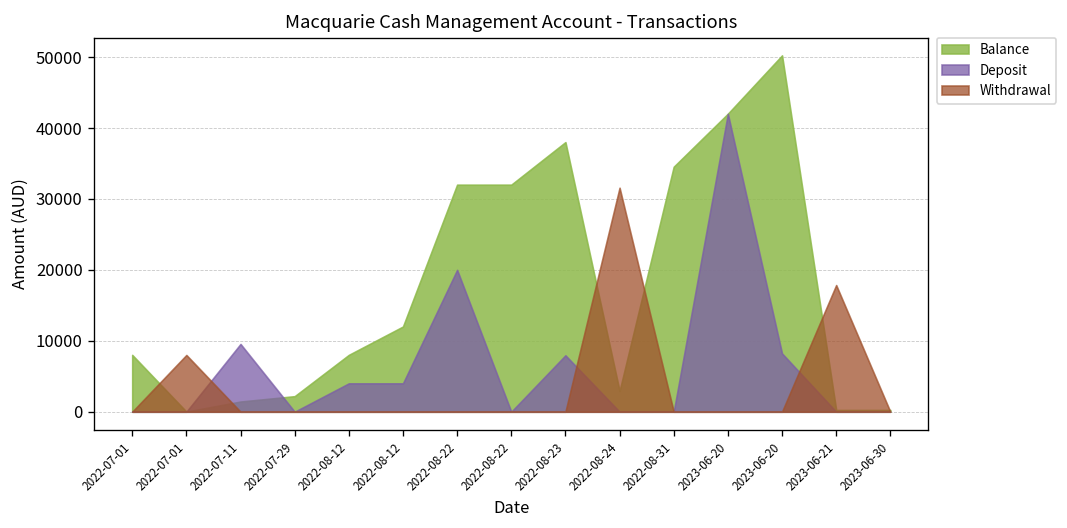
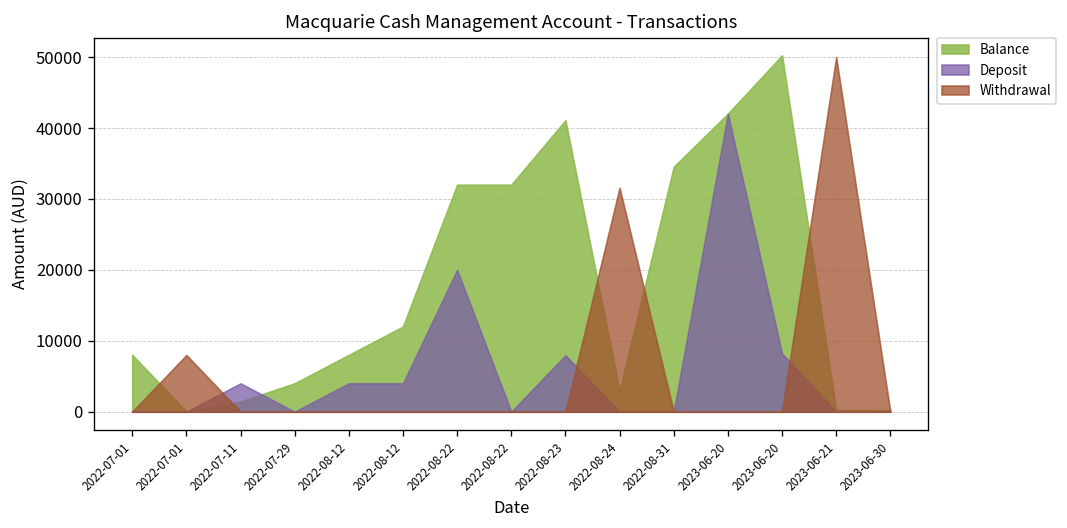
Deposit, 2022-07-11: 10000 -> 4000
Balance, 2022-07-29: 2000 -> 4000
Balance, 2022-08-23: 38000 -> 41000
Withdrawal, 2023-06-21: 18000 -> 50000
